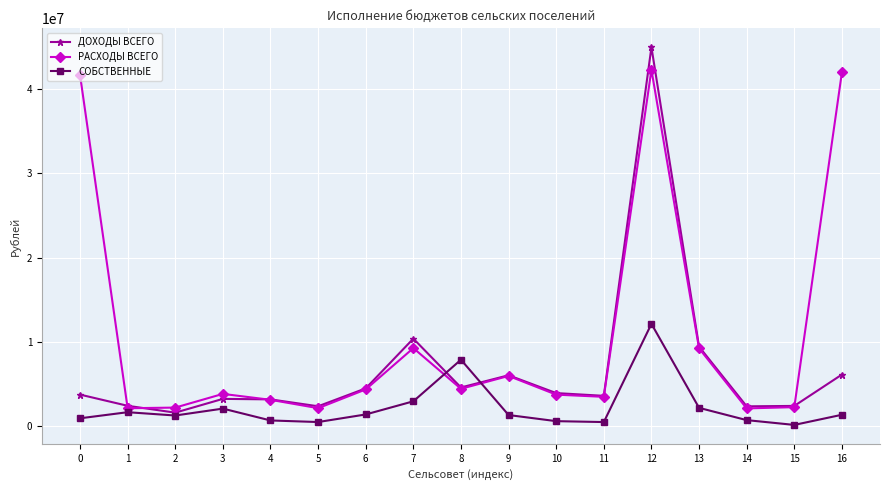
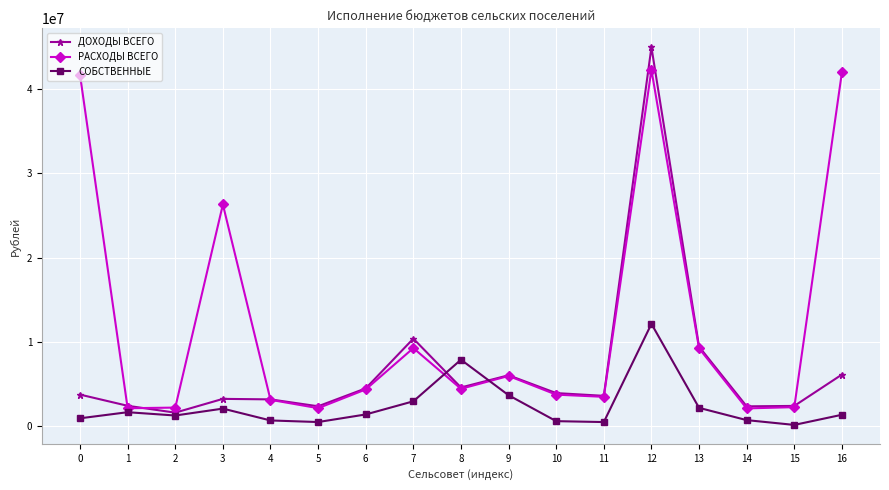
РАСХОДЫ ВСЕГО, 3: 4000000 -> 26000000
СОБСТВЕННЫЕ, 9: 1000000 -> 4000000
